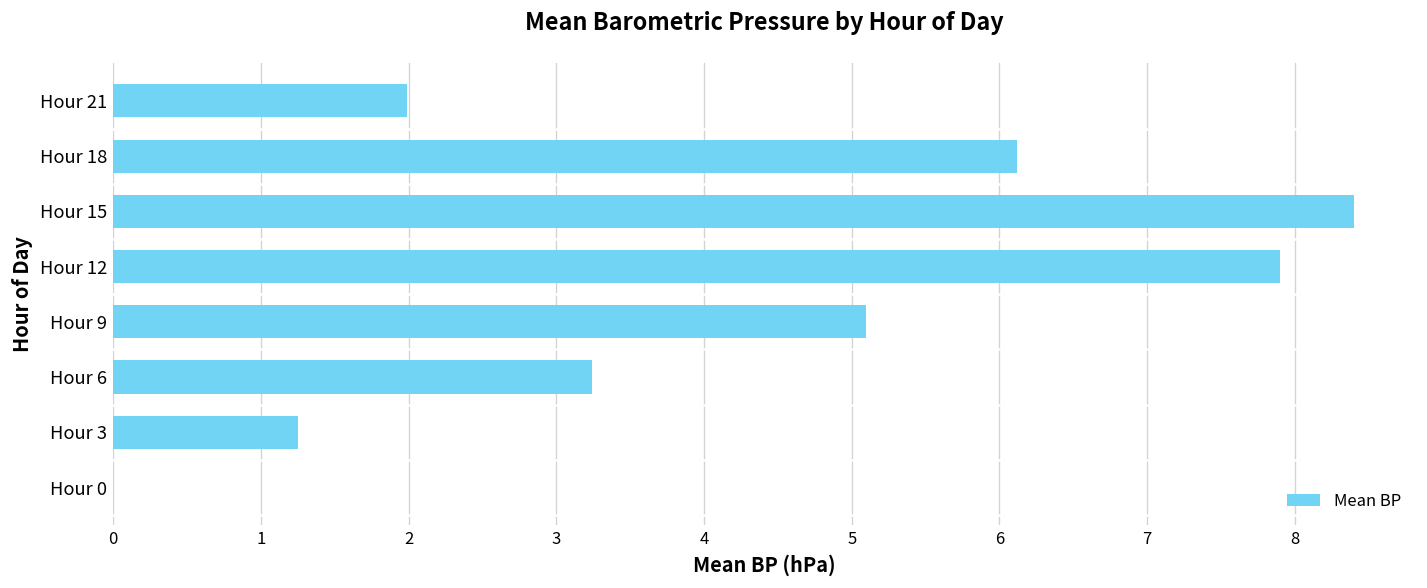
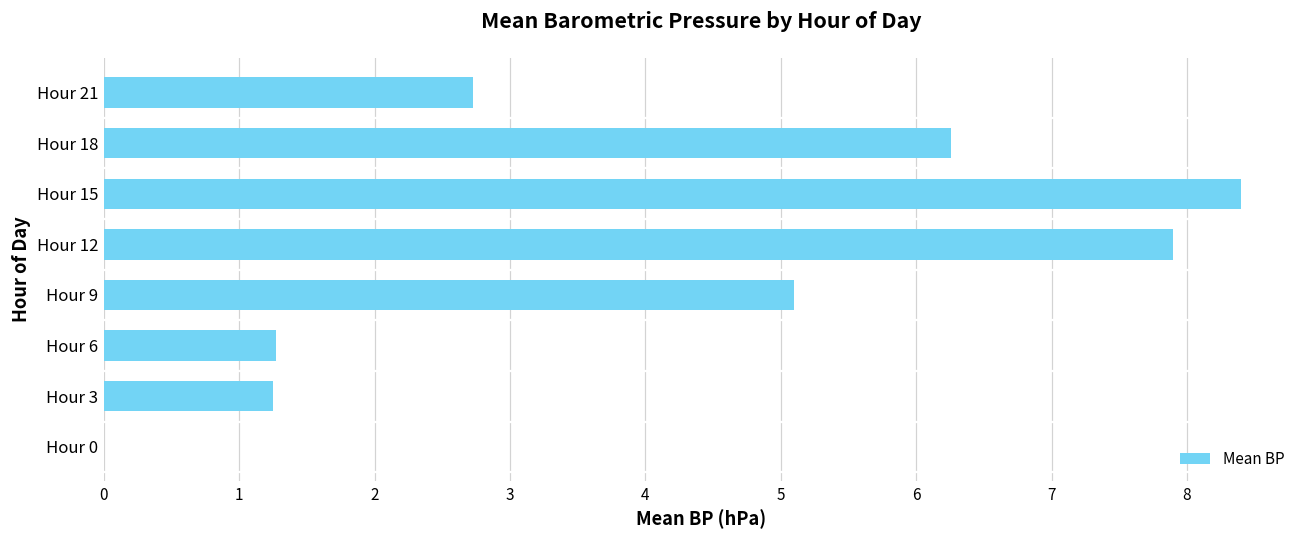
Hour 21: 1.99 -> 2.72
Hour 18: 6.12 -> 6.26
Hour 6: 3.24 -> 1.28
